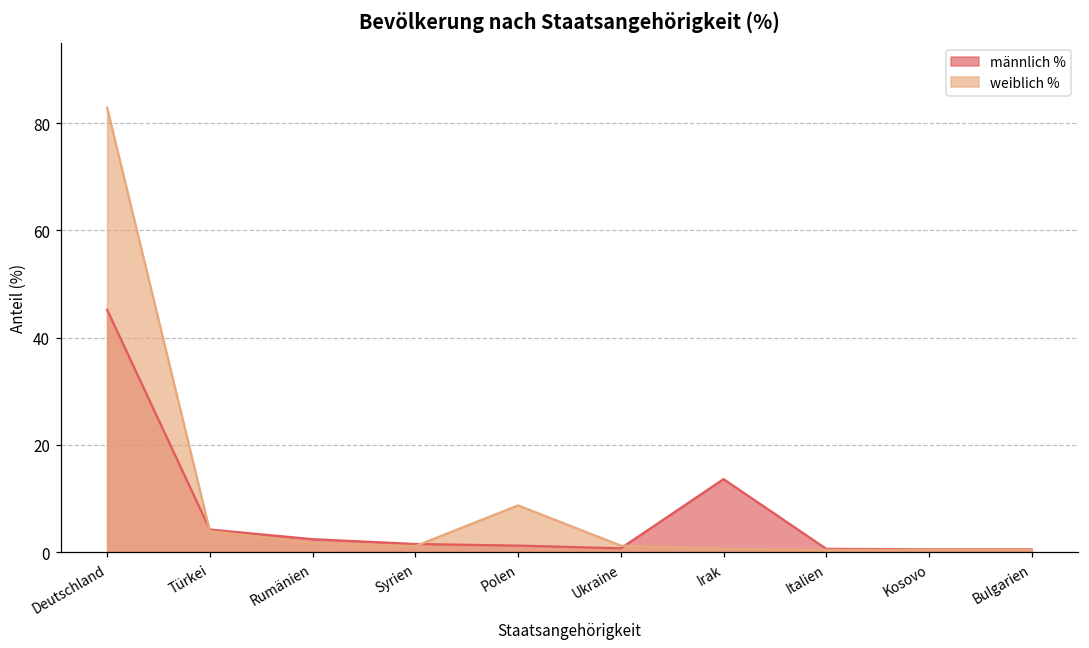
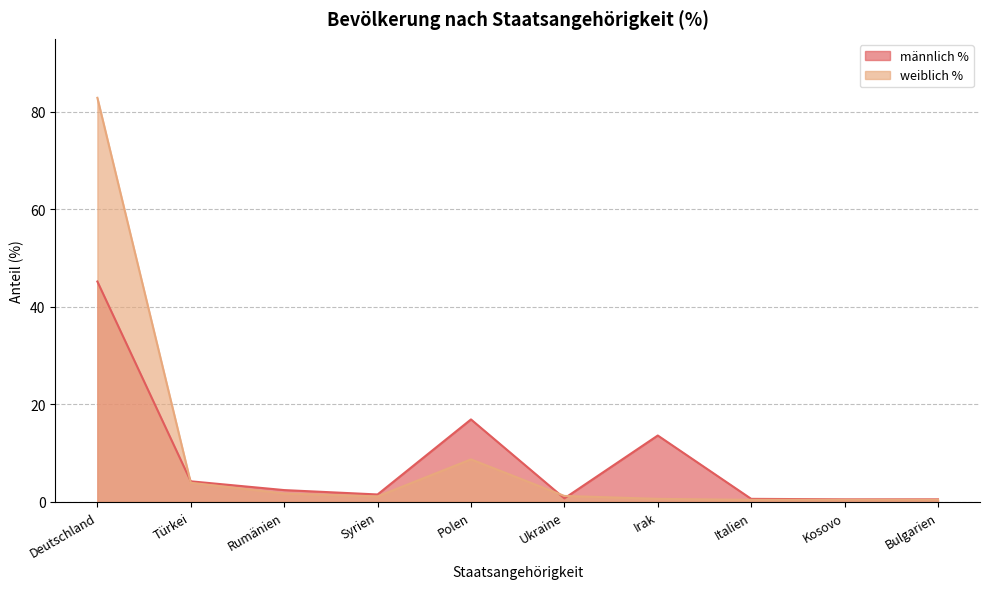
männlich %, Polen: 1 -> 17
